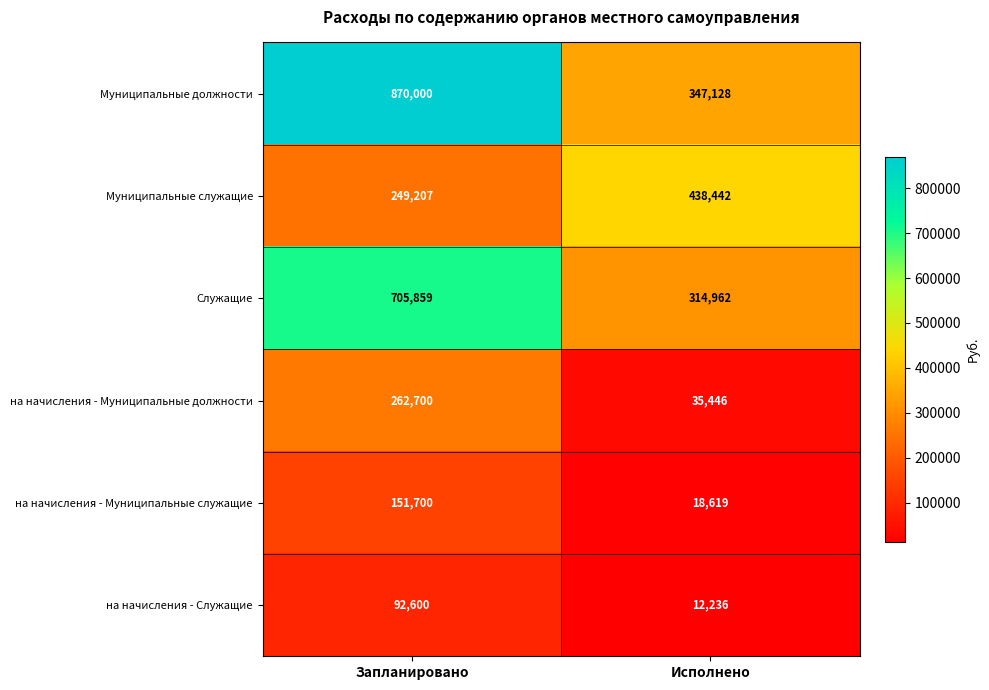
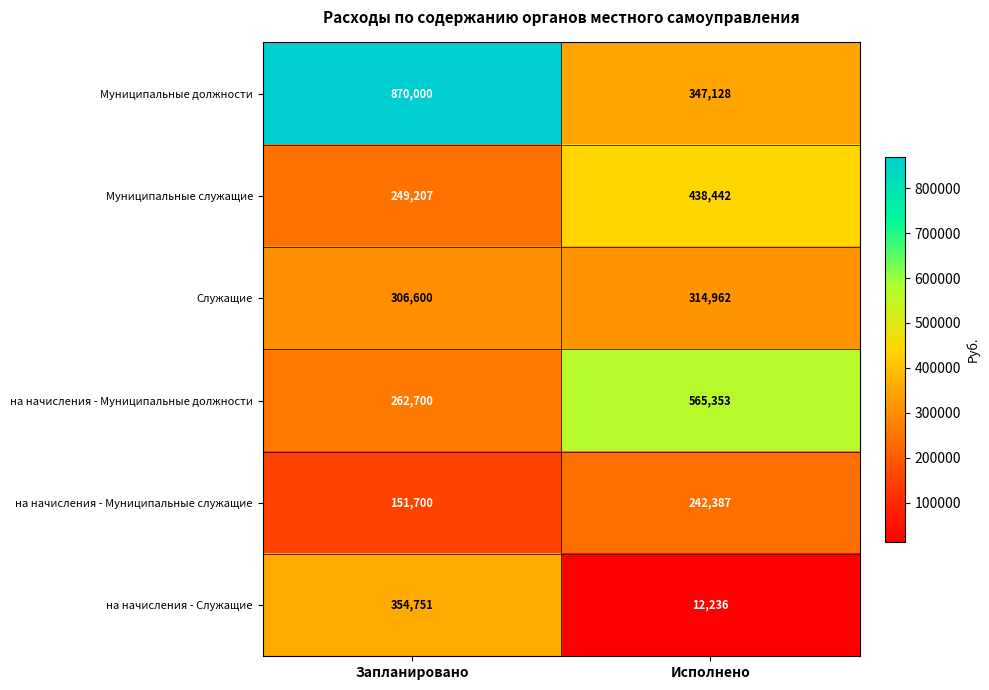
Служащие, Запланировано: 705,859 -> 306,600
на начисления - Муниципальные должности, Исполнено: 35,446 -> 565,353
на начисления - Муниципальные служащие, Исполнено: 18,619 -> 242,387
на начисления - Служащие, Запланировано: 92,600 -> 354,751
